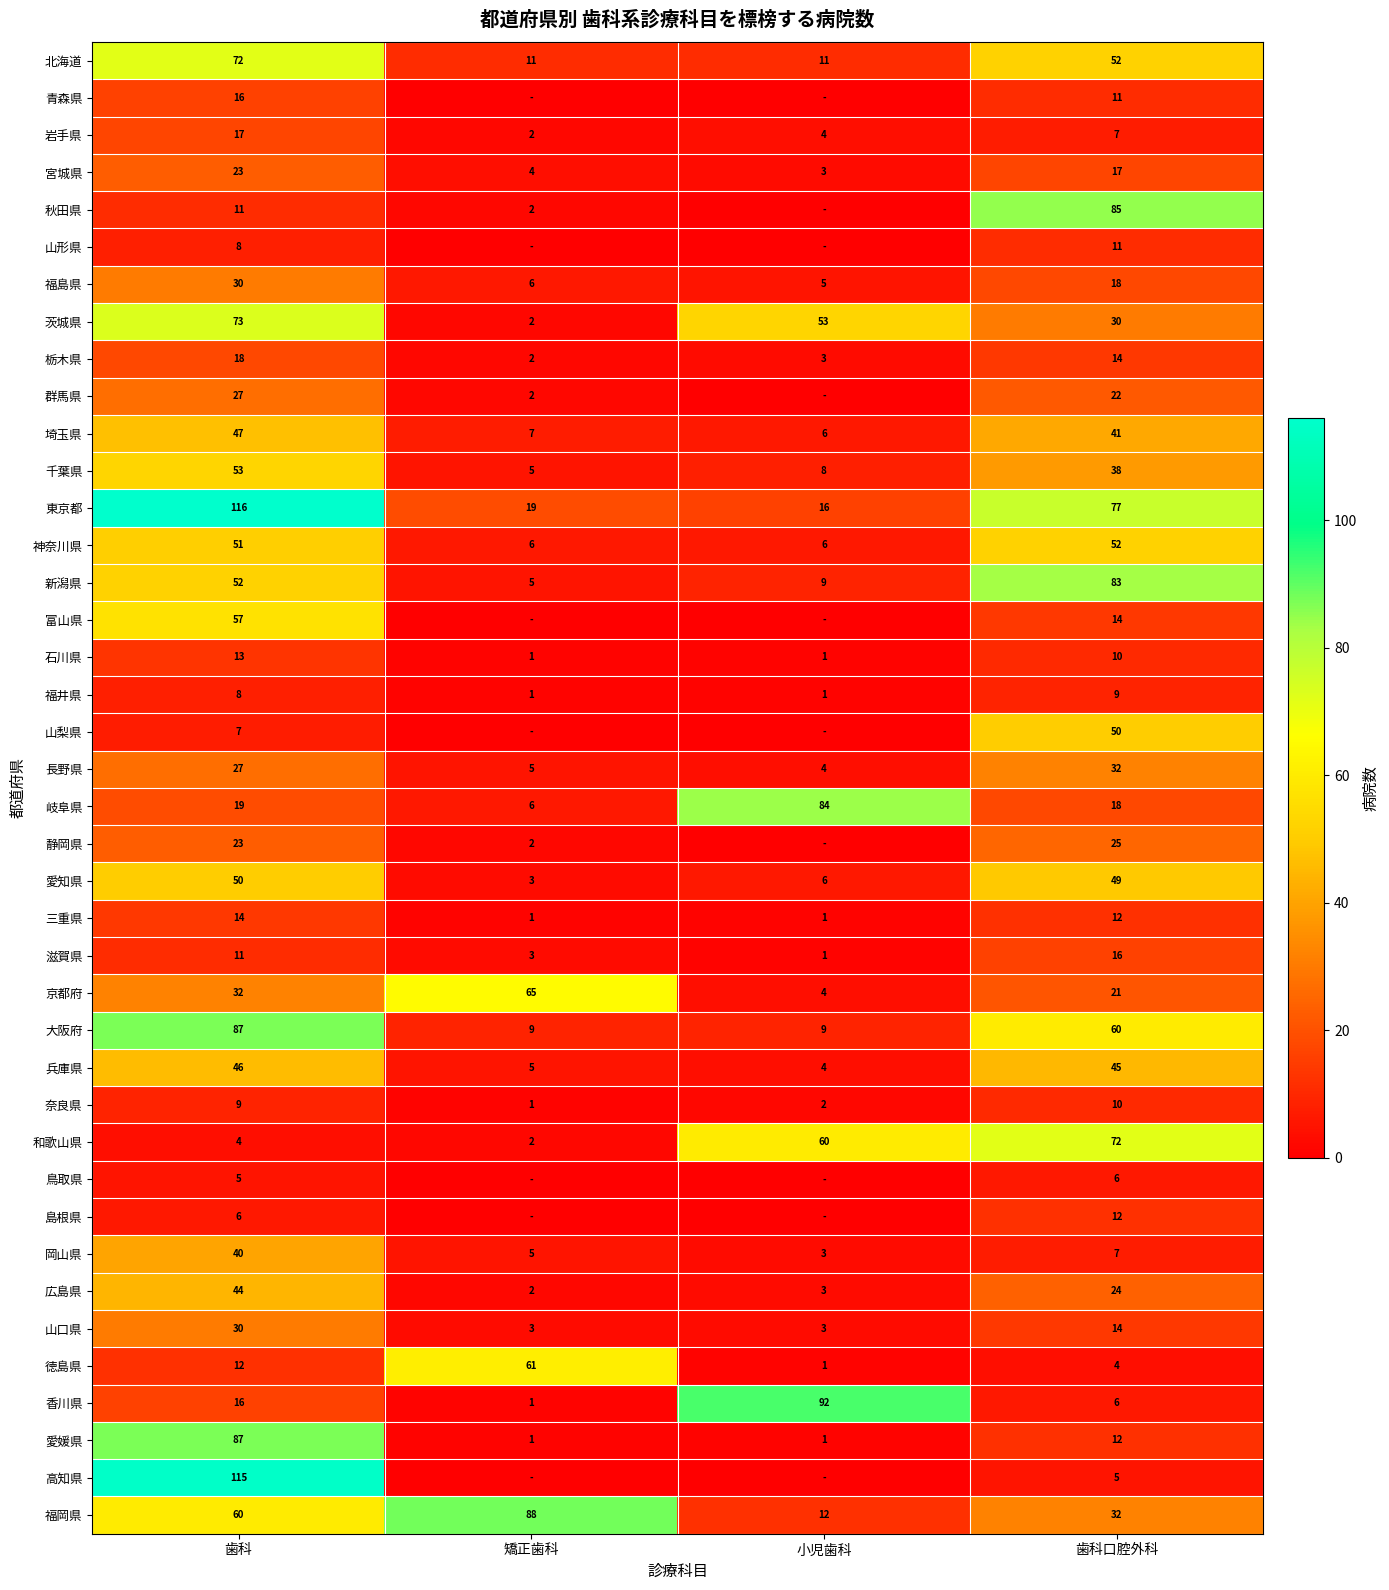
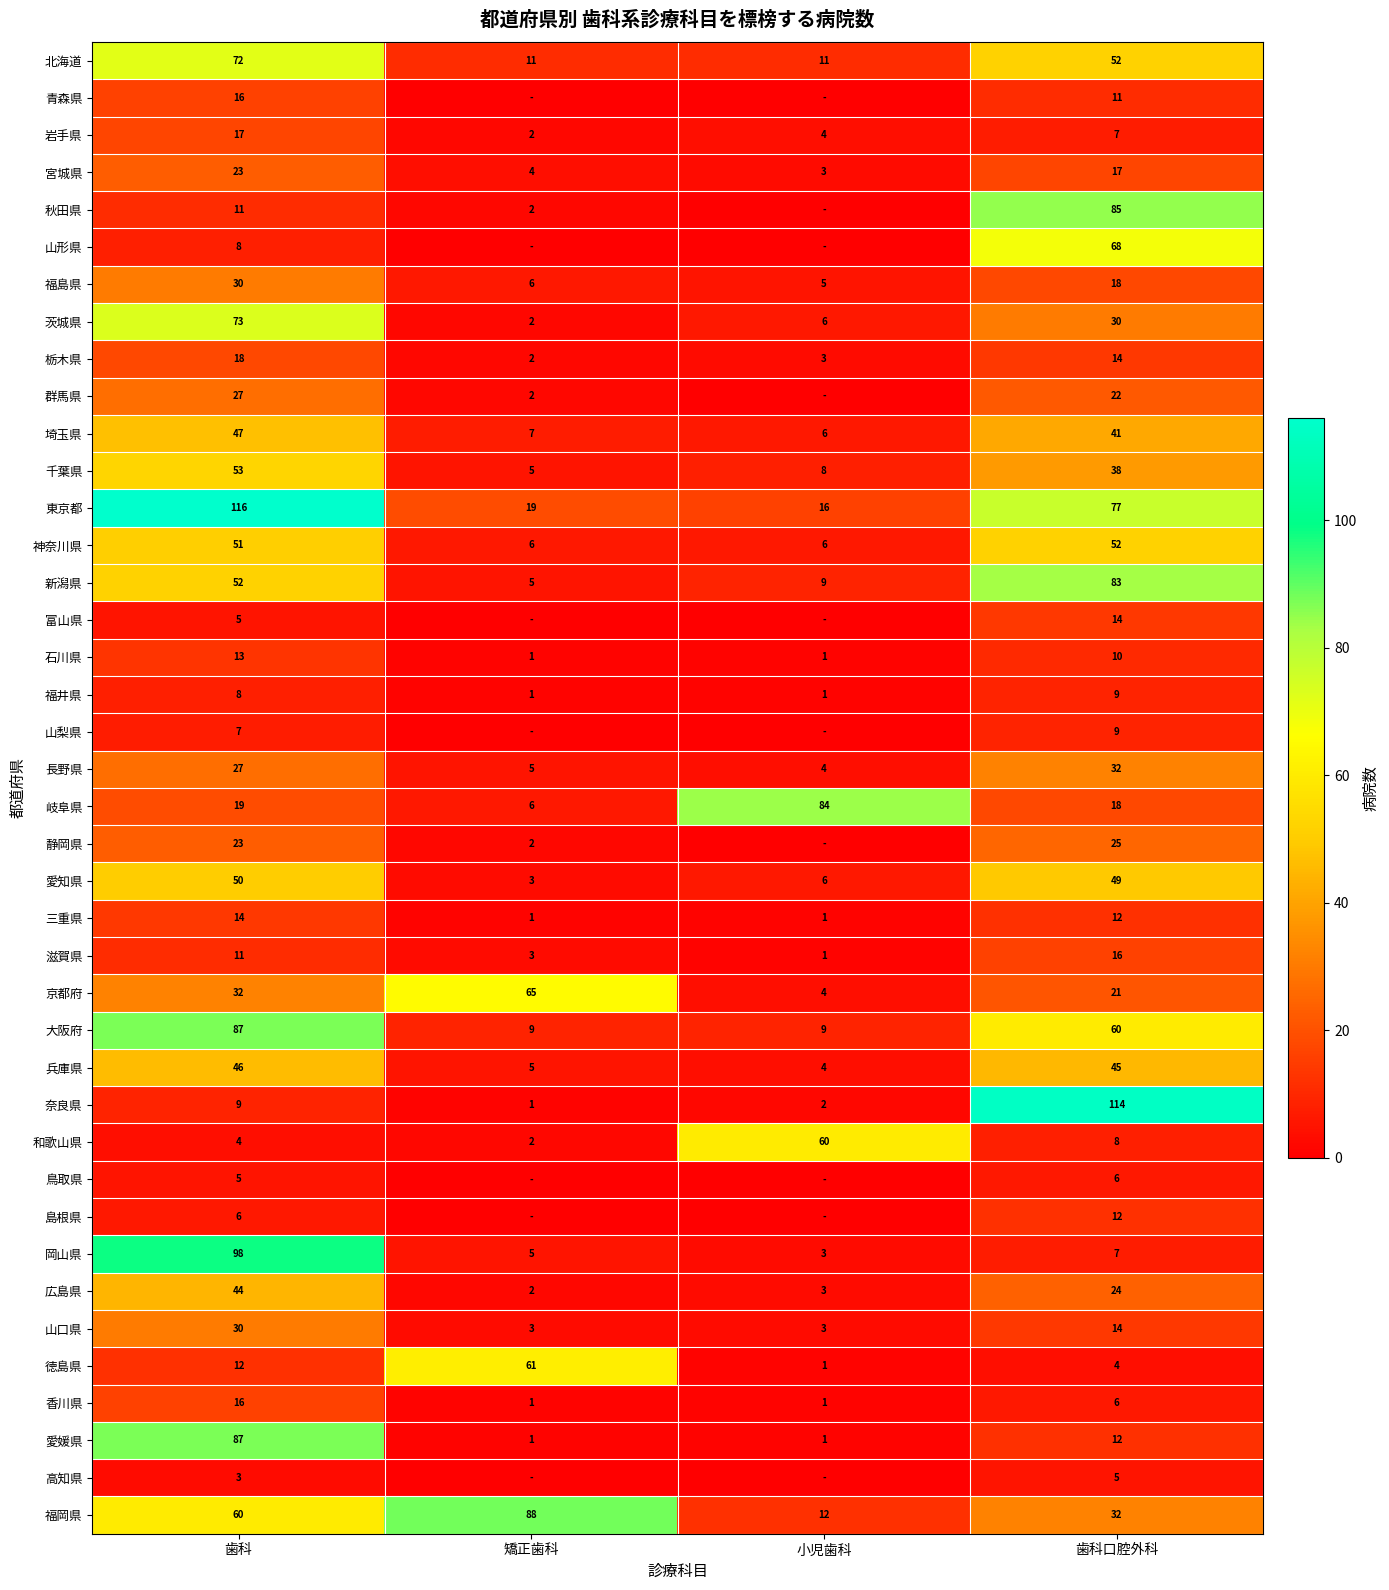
山形県, 歯科口腔外科: 11 -> 68
茨城県, 小児歯科: 53 -> 6
富山県, 歯科: 57 -> 5
山梨県, 歯科口腔外科: 50 -> 9
奈良県, 歯科口腔外科: 10 -> 114
和歌山県, 歯科口腔外科: 72 -> 8
岡山県, 歯科: 40 -> 98
香川県, 小児歯科: 92 -> 1
高知県, 歯科: 115 -> 3
